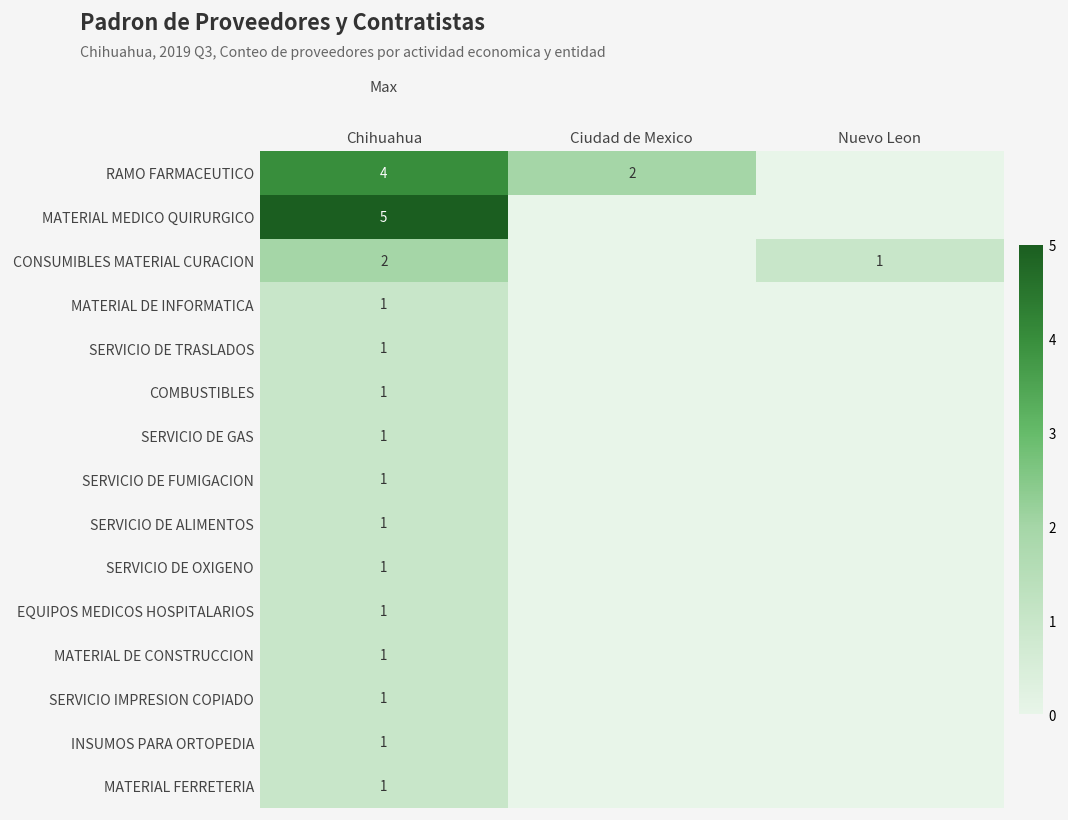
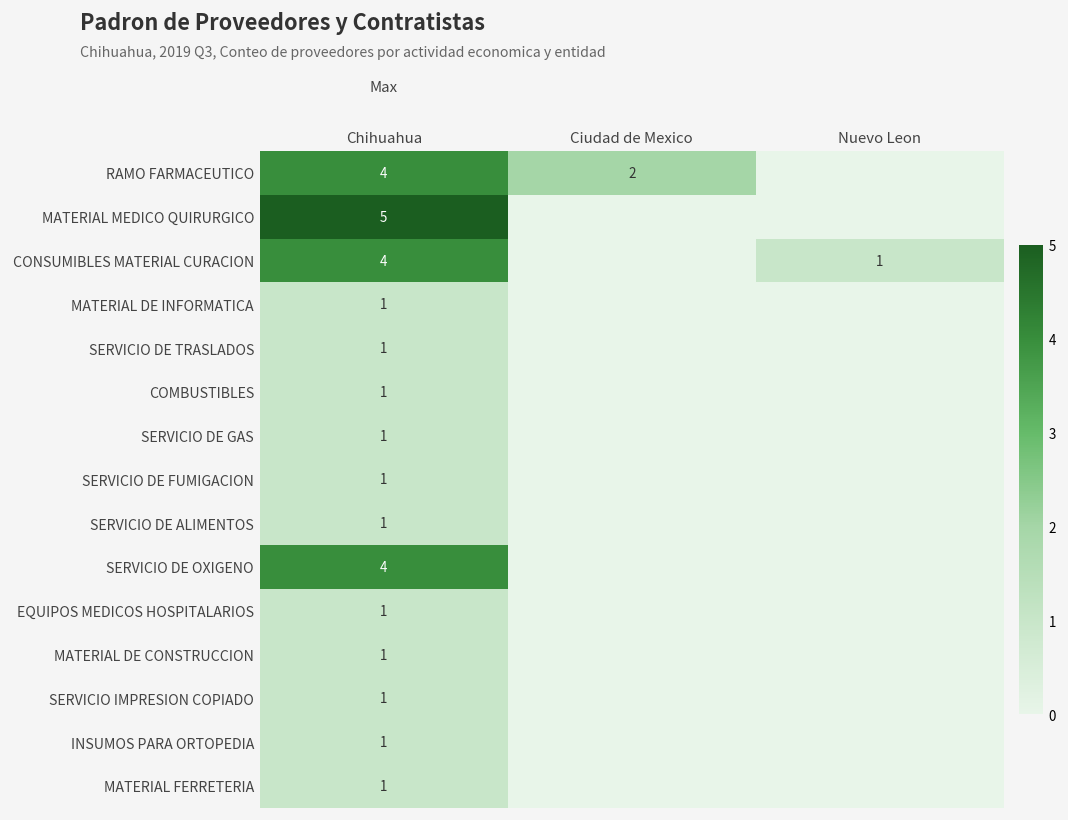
CONSUMIBLES MATERIAL CURACION, Chihuahua: 2 -> 4
SERVICIO DE OXIGENO, Chihuahua: 1 -> 4
